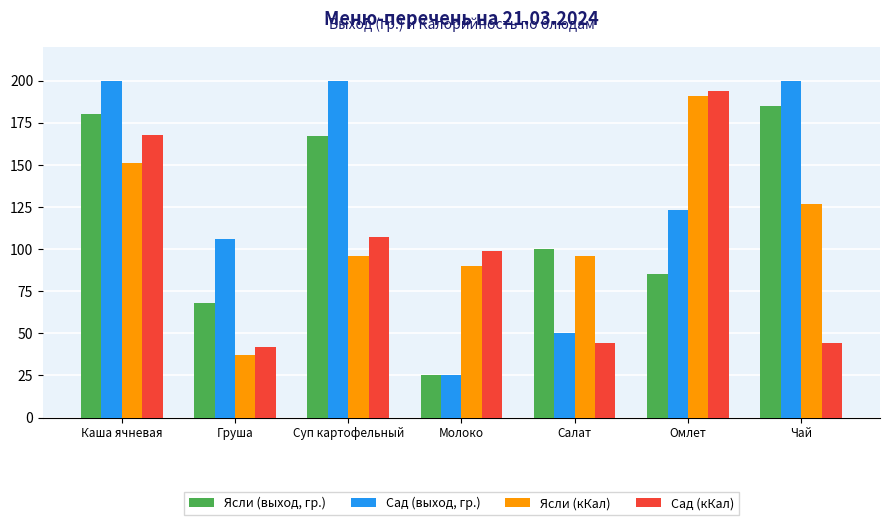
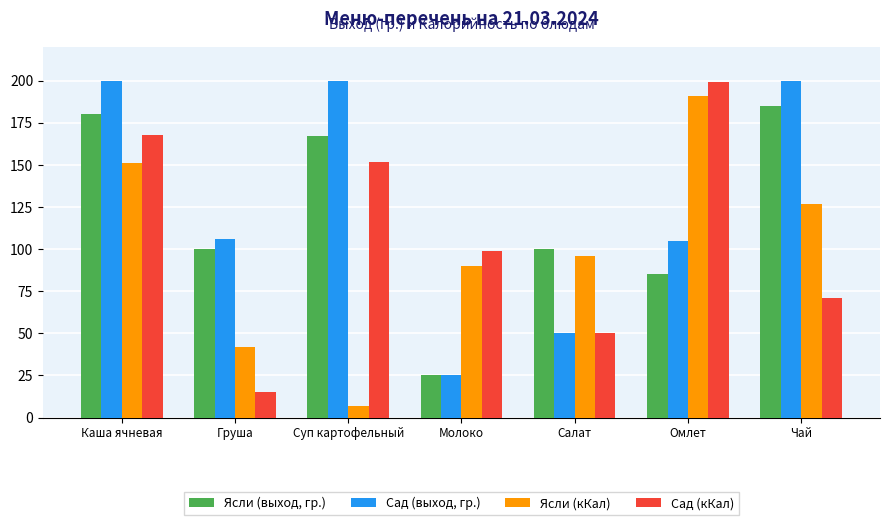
Ясли (выход, гр.), Груша: 68 -> 100
Ясли (кКал), Груша: 37 -> 42
Сад (кКал), Груша: 42 -> 15
Ясли (кКал), Суп картофельный: 96 -> 7
Сад (кКал), Суп картофельный: 107 -> 152
Сад (кКал), Салат: 44 -> 50
Сад (выход, гр.), Омлет: 123 -> 105
Сад (кКал), Омлет: 194 -> 199
Сад (кКал), Чай: 44 -> 71
